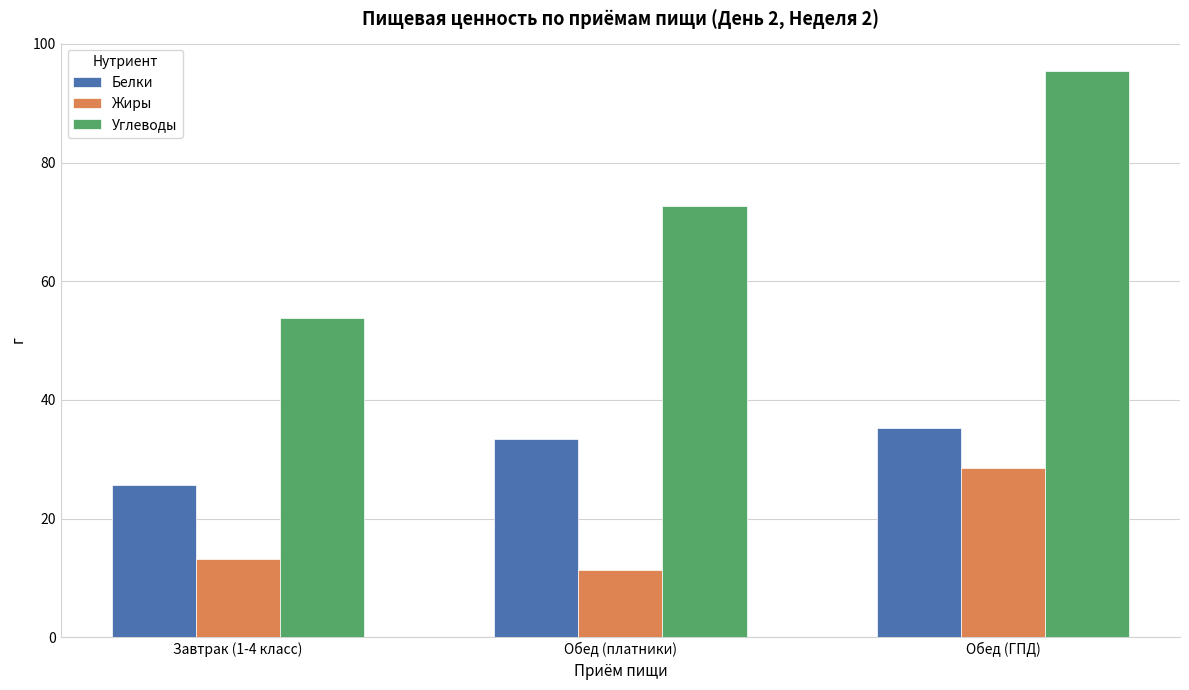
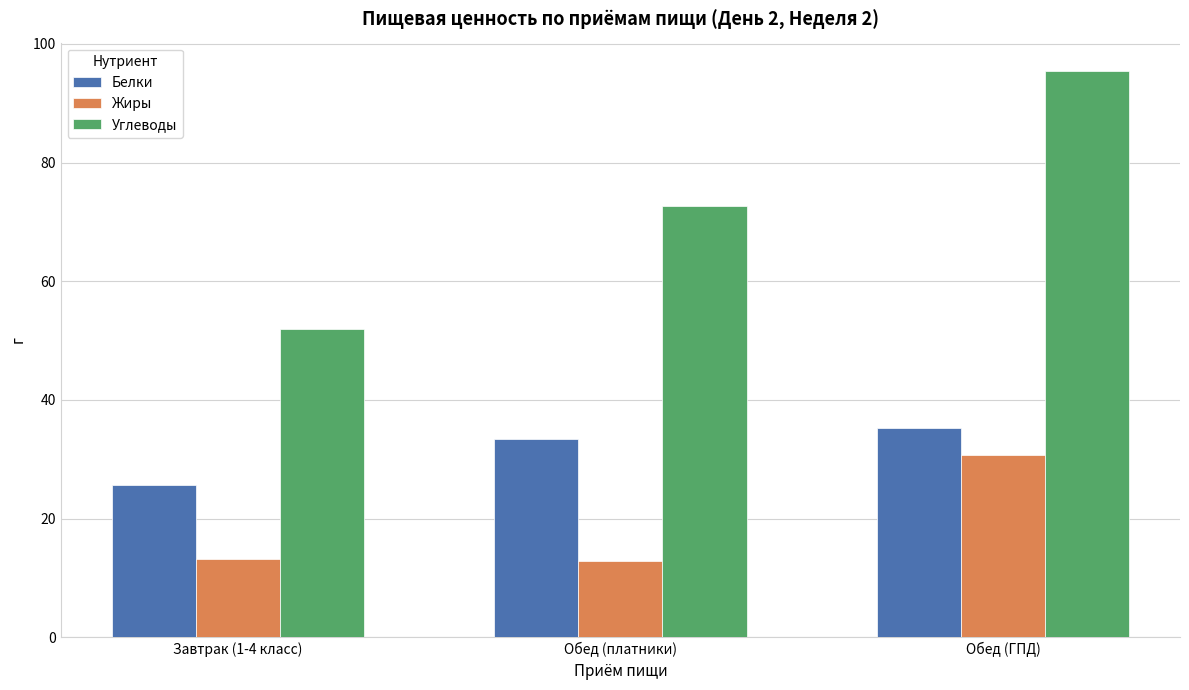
Углеводы, Завтрак (1-4 класс): 54 -> 52
Жиры, Обед (платники): 11 -> 13
Жиры, Обед (ГПД): 29 -> 31
